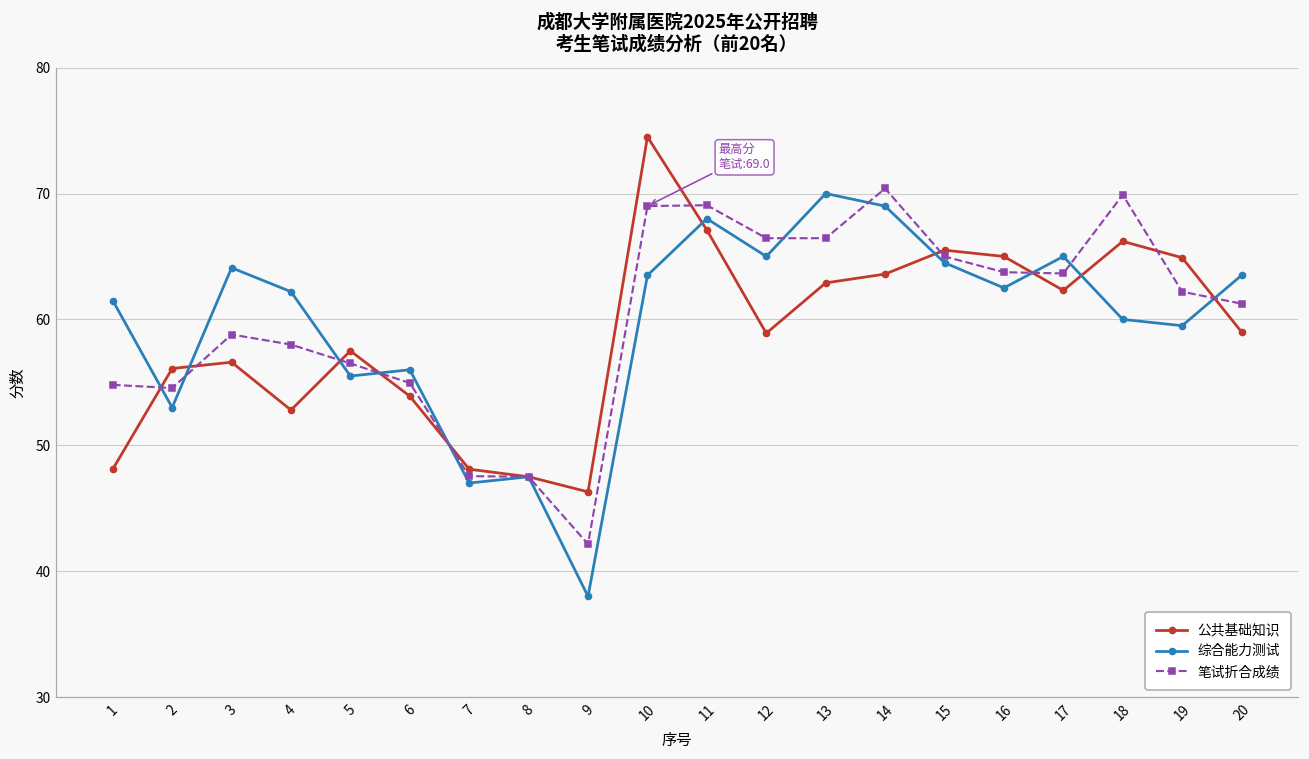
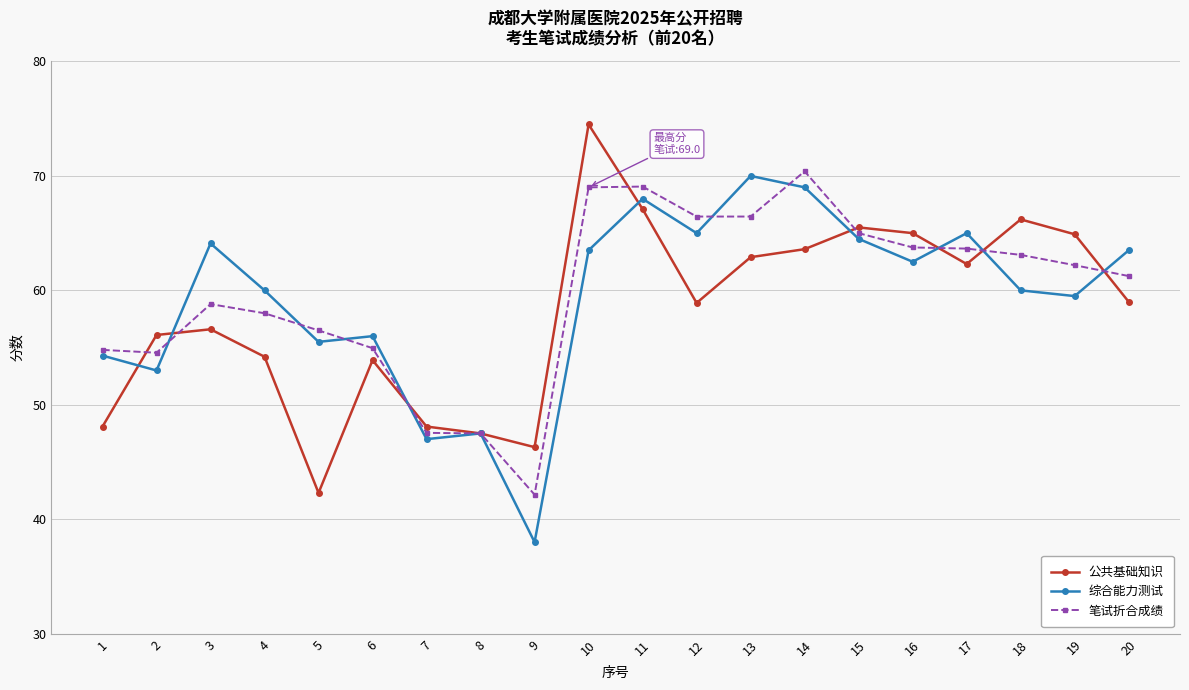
综合能力测试, 1: 61.5 -> 54.3
公共基础知识, 4: 52.8 -> 54.2
综合能力测试, 4: 62.2 -> 60.0
公共基础知识, 5: 57.5 -> 42.3
笔试折合成绩, 18: 69.9 -> 63.1
